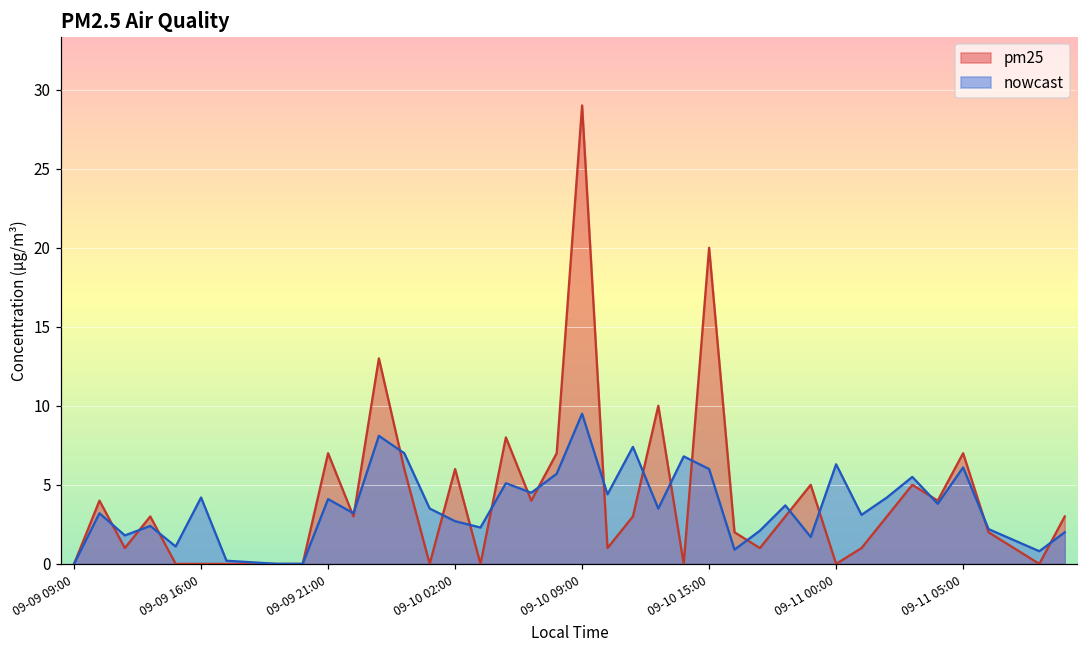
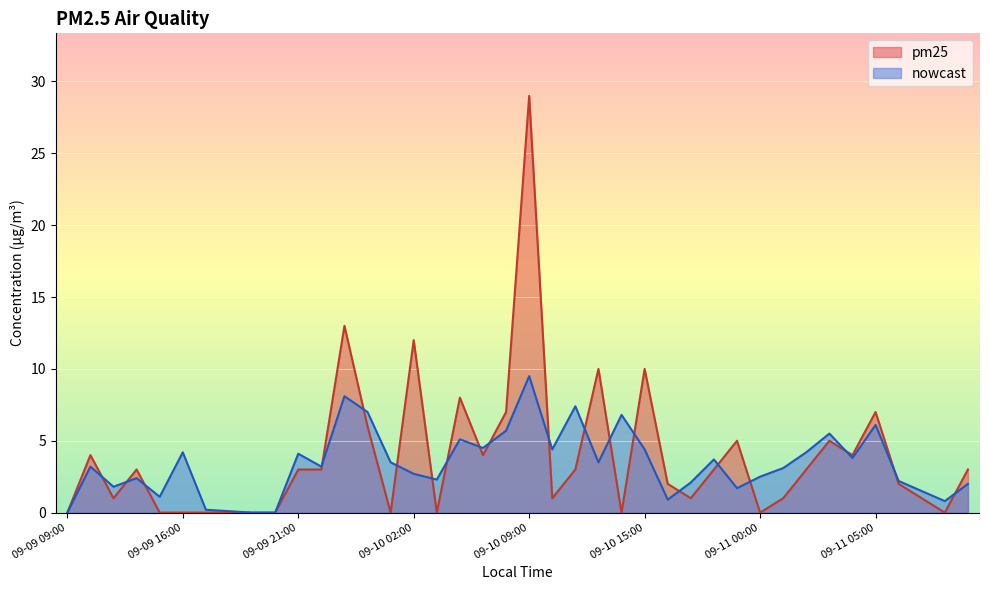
pm25, 09-09 21:00: 7 -> 3
pm25, 09-10 02:00: 6 -> 12
pm25, 09-10 15:00: 20 -> 10
nowcast, 09-10 15:00: 6.0 -> 4.4
nowcast, 09-11 00:00: 6.3 -> 2.5
